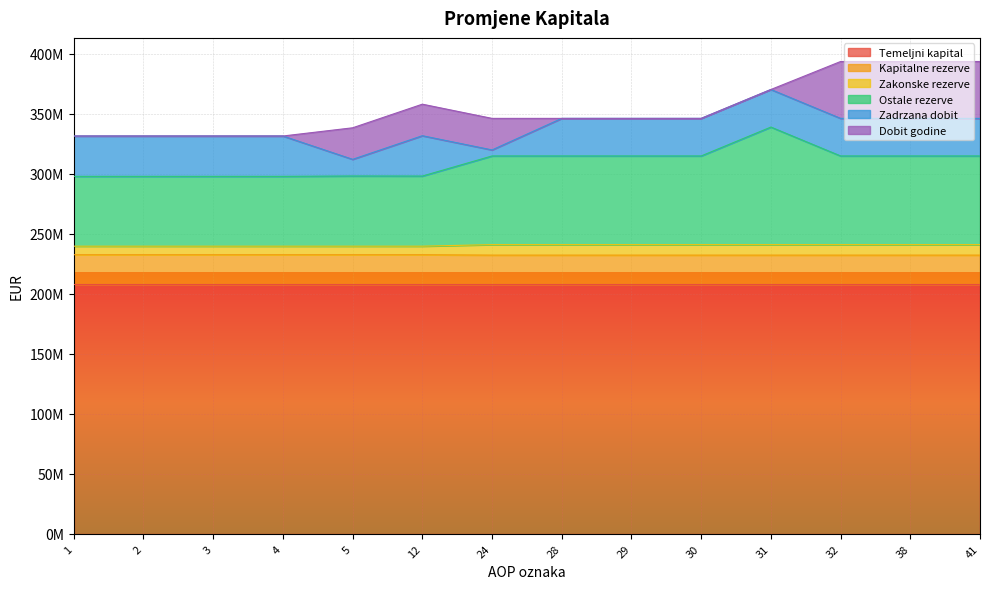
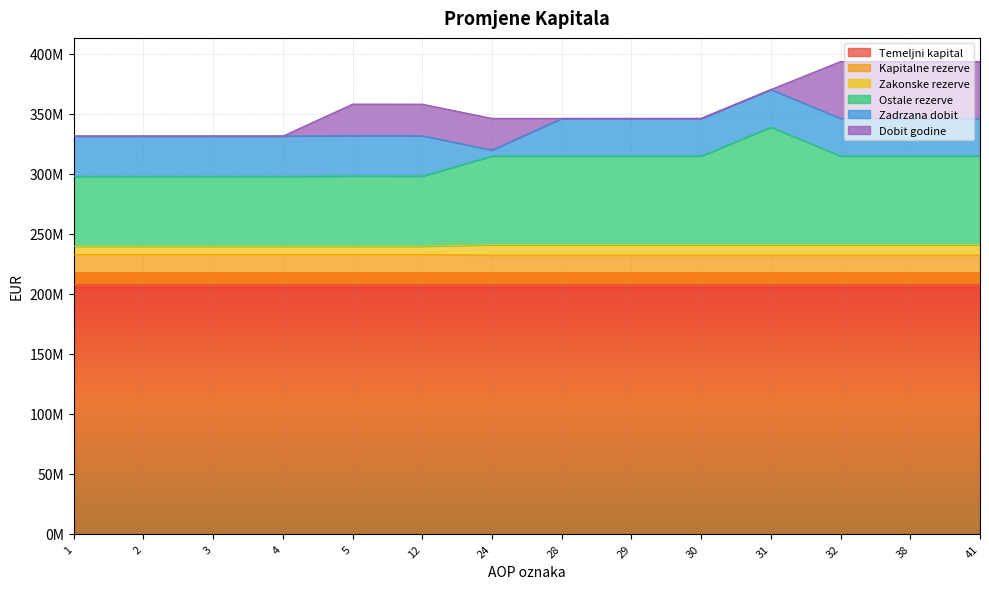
Zadrzana dobit, 5: 14000000 -> 34000000
